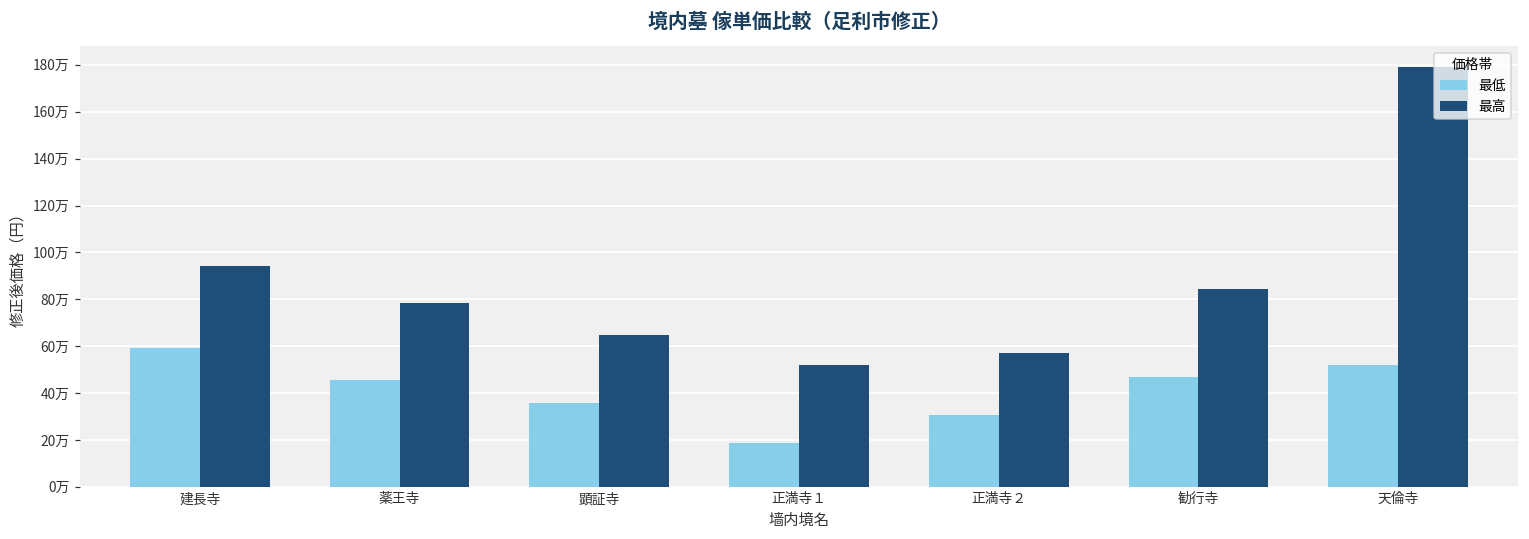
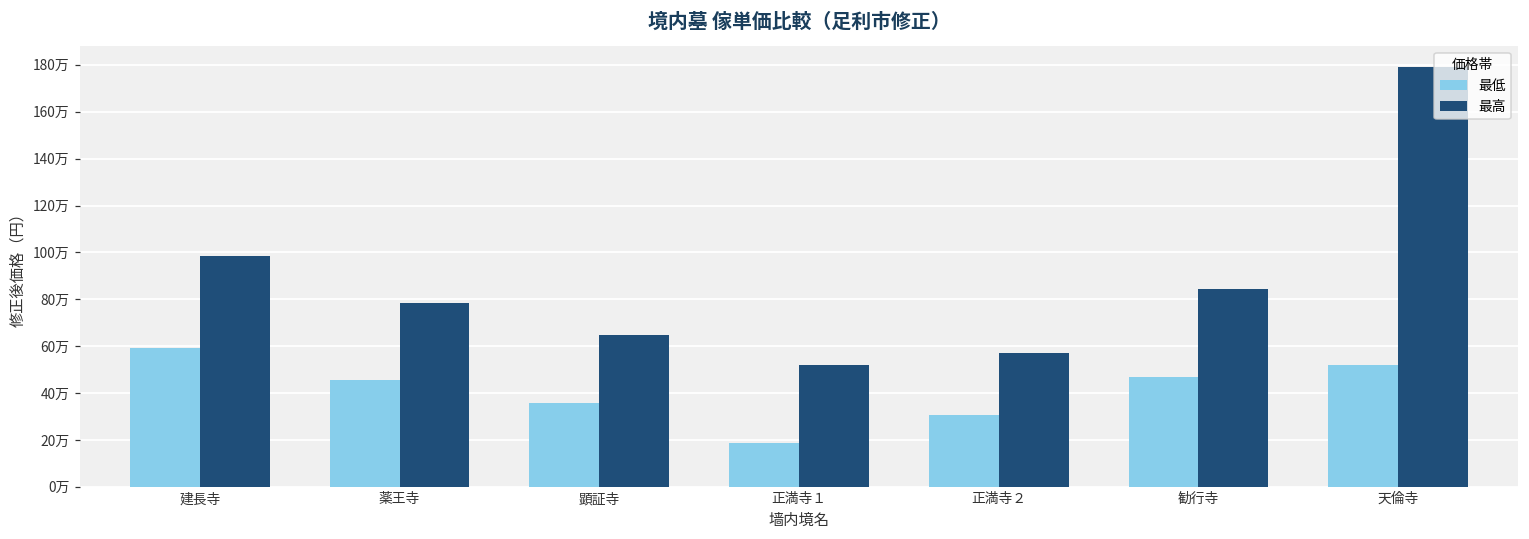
最高, 建長寺: 94万 -> 99万
